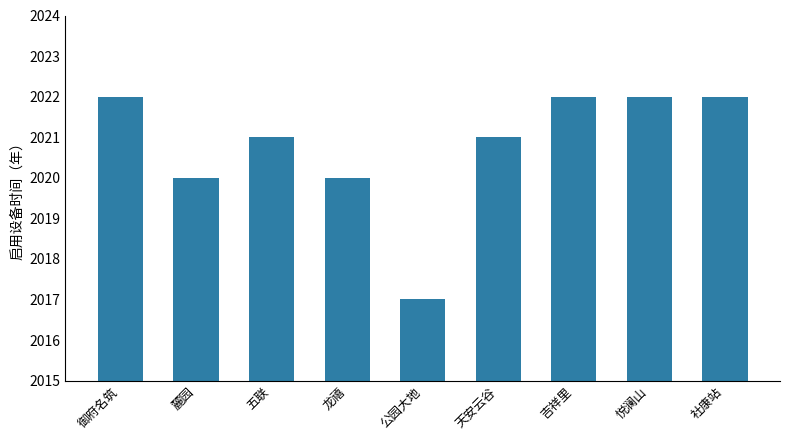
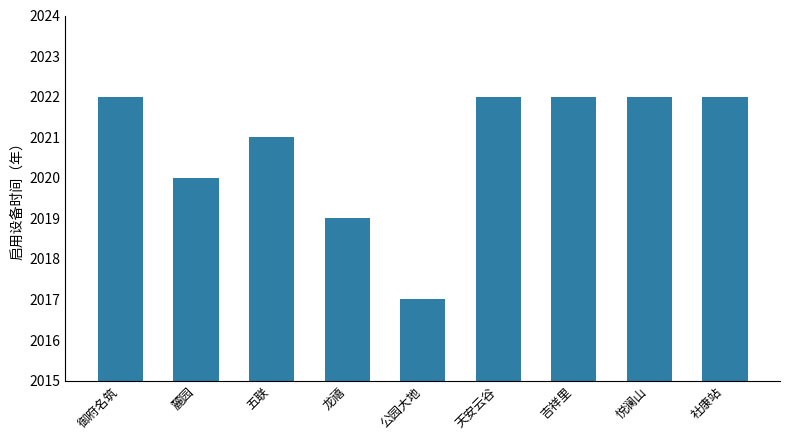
龙禧: 2020 -> 2019
天安云谷: 2021 -> 2022
